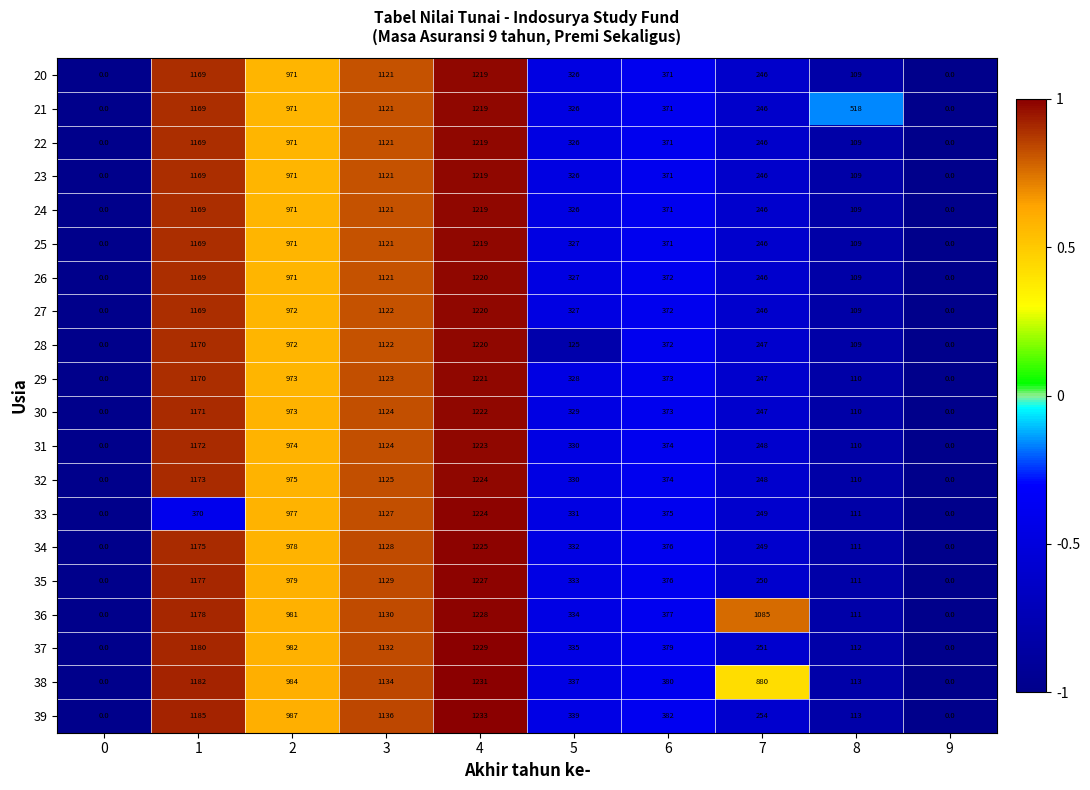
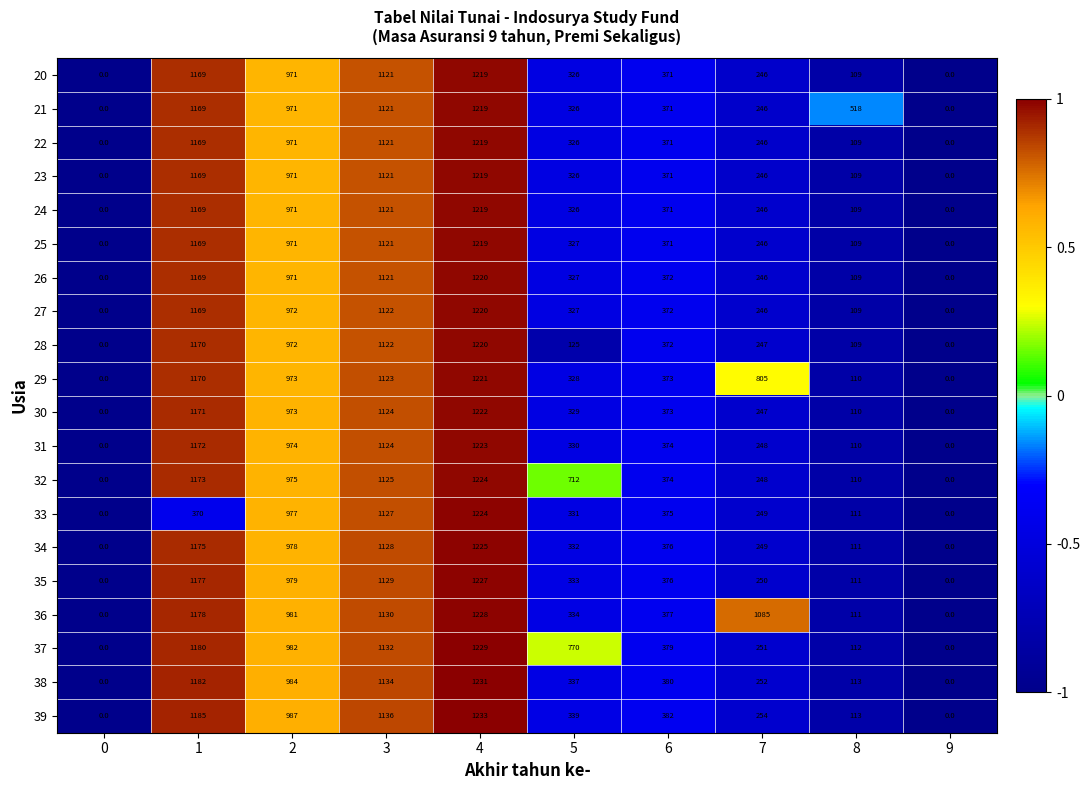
29, 7: 247 -> 805
32, 5: 330 -> 712
37, 5: 335 -> 770
38, 7: 880 -> 252
